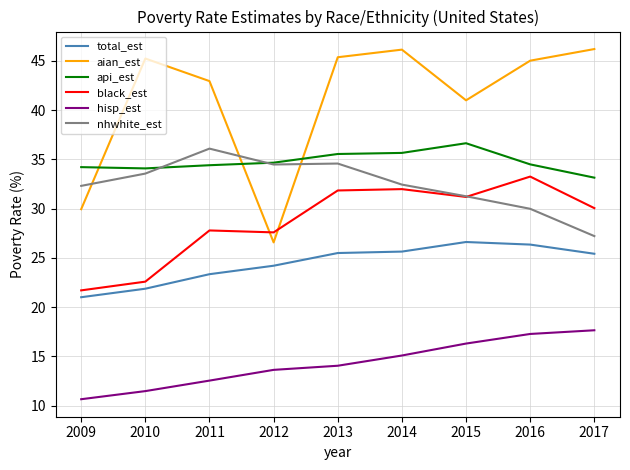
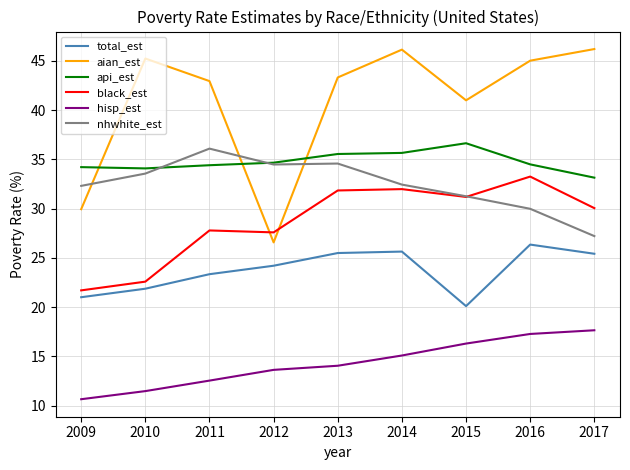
aian_est, 2013: 45 -> 43
total_est, 2015: 27 -> 20
